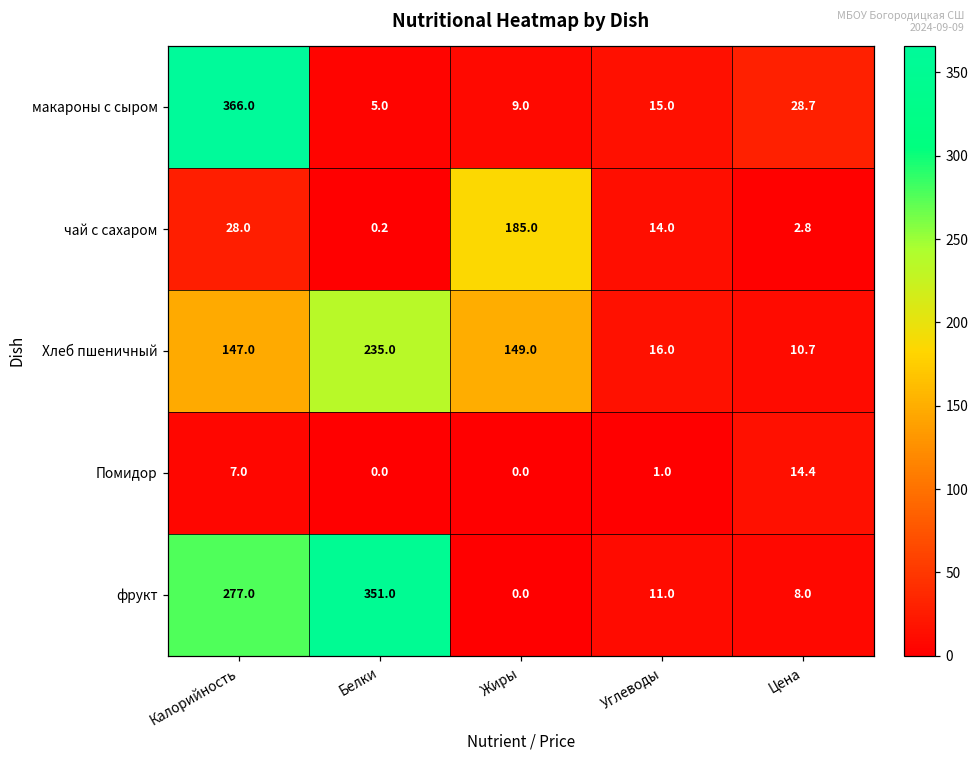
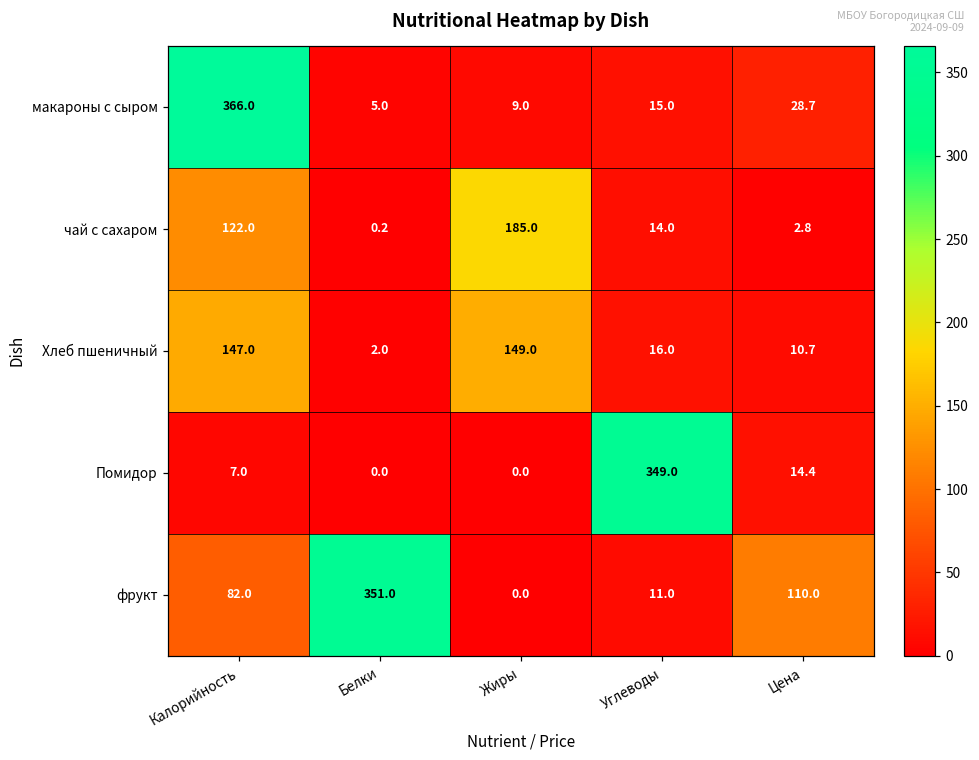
чай с сахаром, Калорийность: 28.0 -> 122.0
Хлеб пшеничный, Белки: 235.0 -> 2.0
Помидор, Углеводы: 1.0 -> 349.0
фрукт, Калорийность: 277.0 -> 82.0
фрукт, Цена: 8.0 -> 110.0
